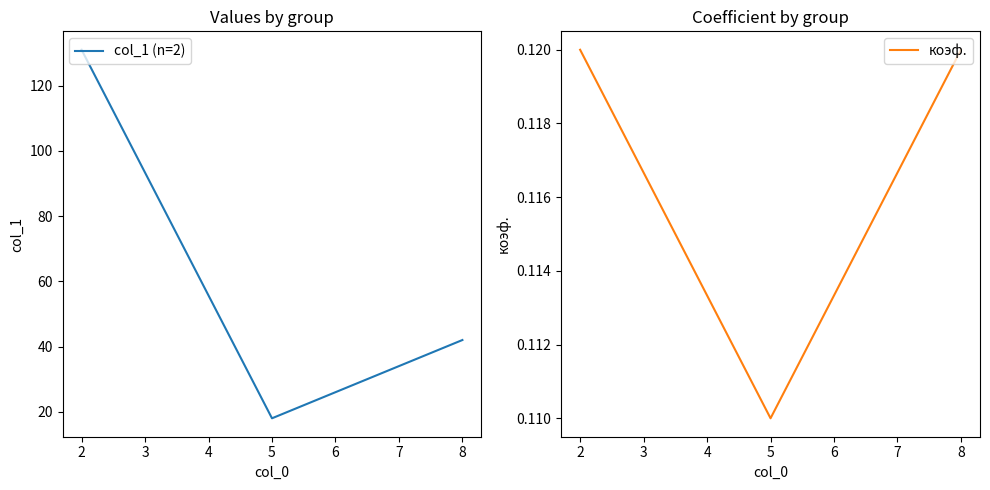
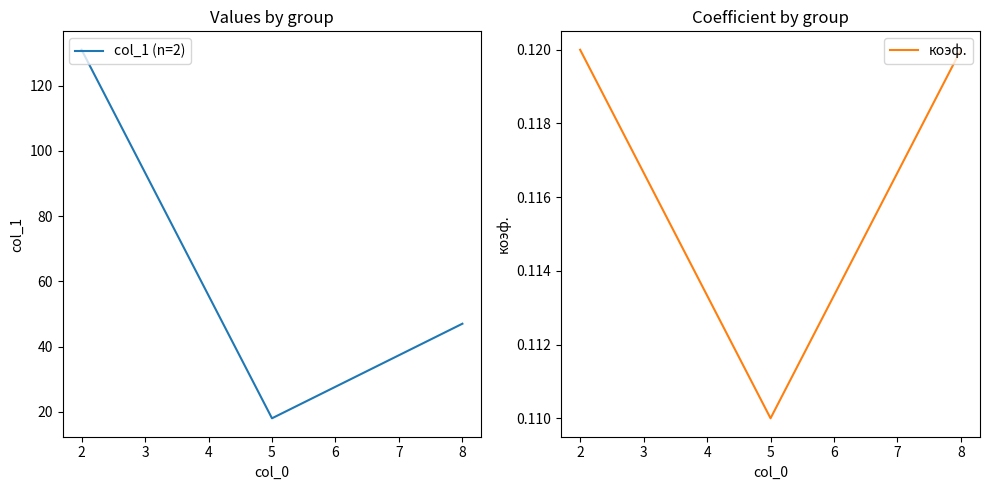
Values by group, 8: 42 -> 47
